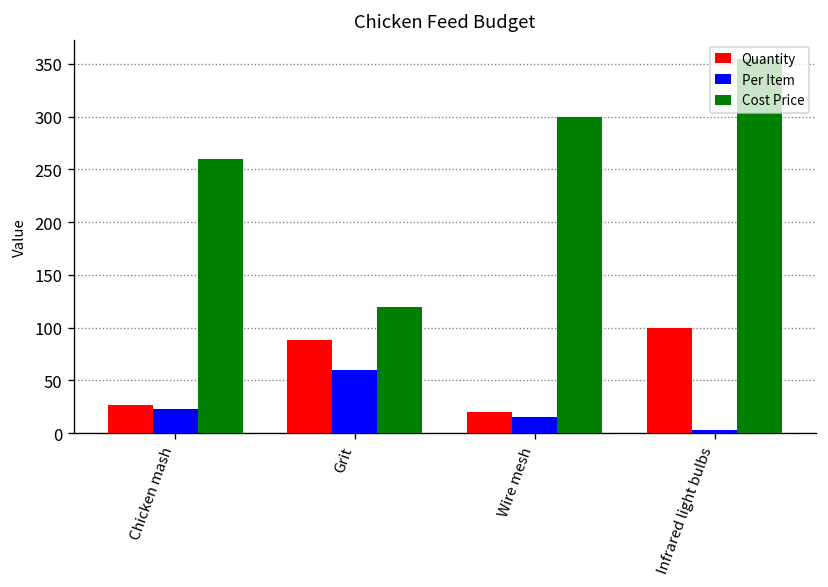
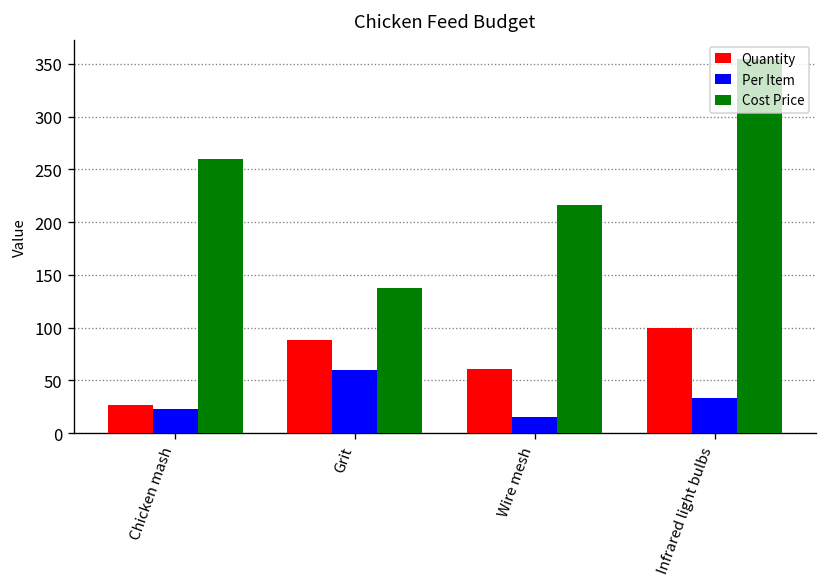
Cost Price, Grit: 120 -> 140
Quantity, Wire mesh: 20 -> 60
Cost Price, Wire mesh: 300 -> 220
Per Item, Infrared light bulbs: 0 -> 30
